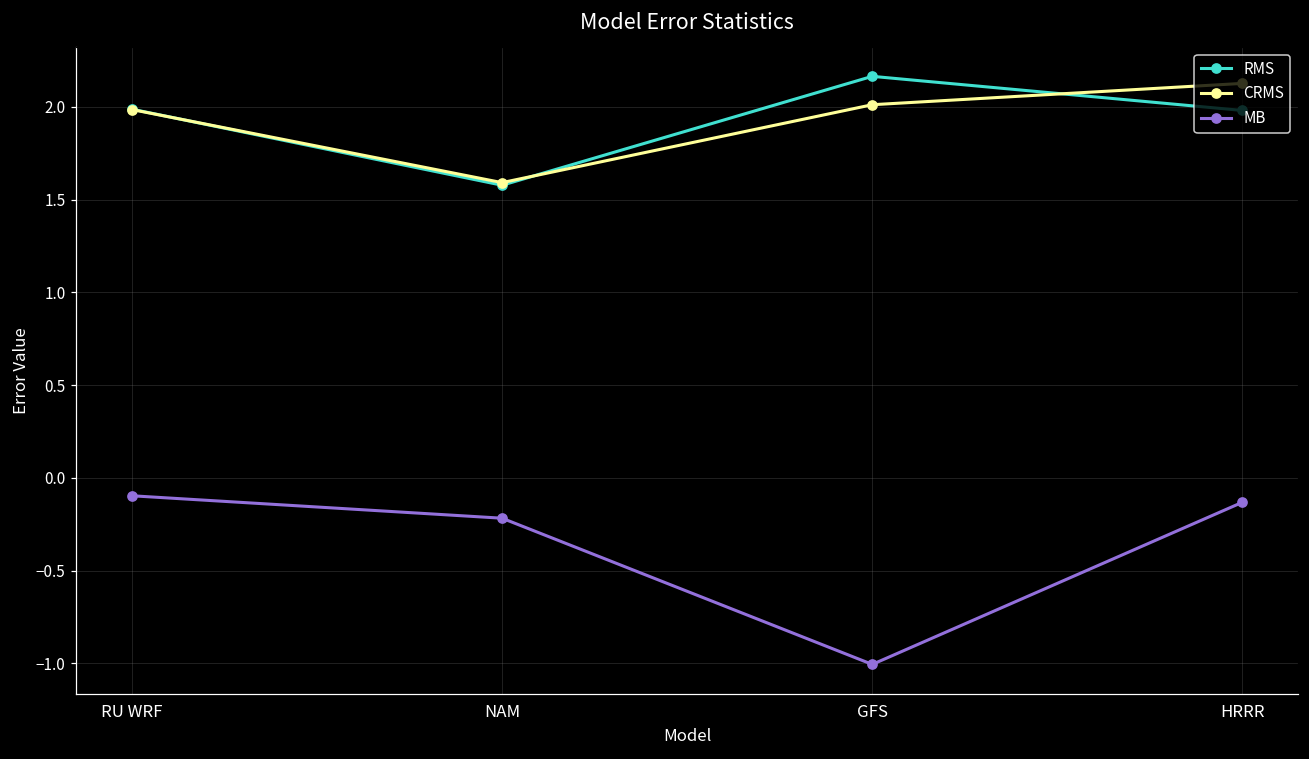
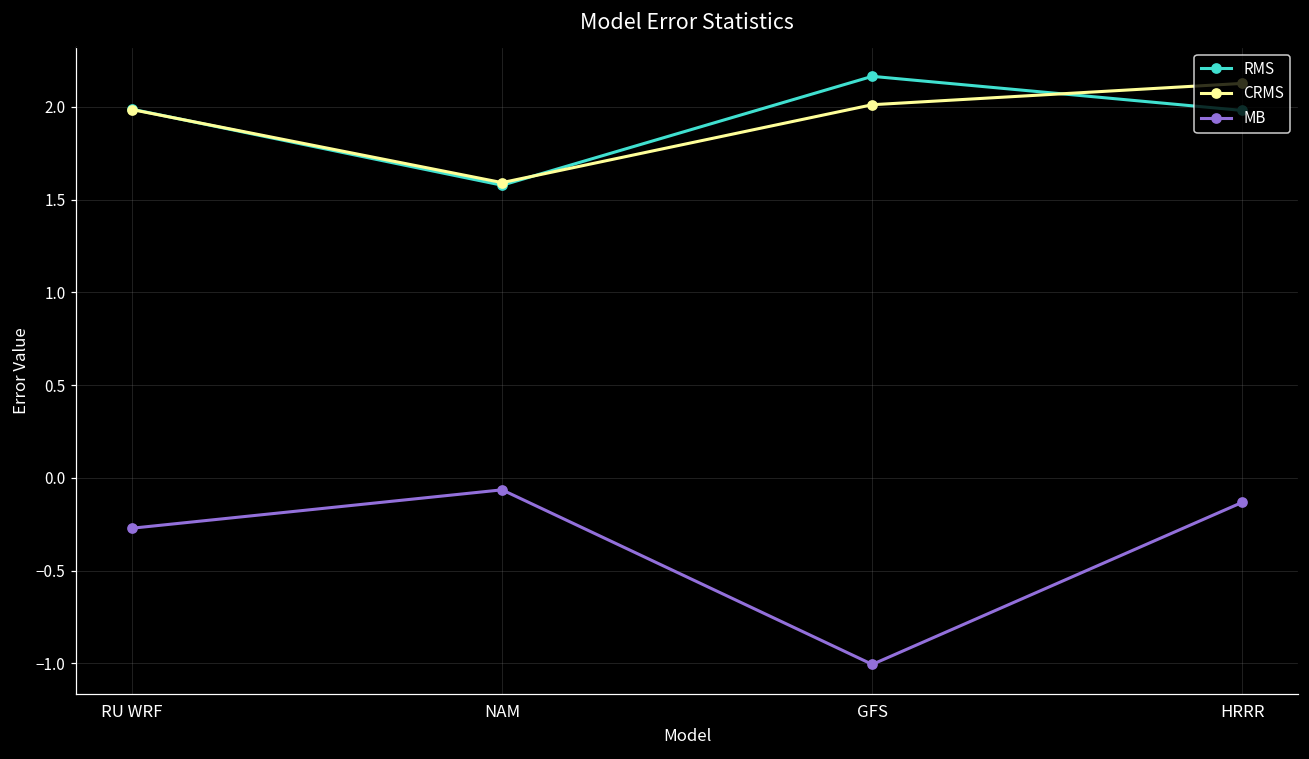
MB, RU WRF: -0.10 -> -0.27
MB, NAM: -0.22 -> -0.07
